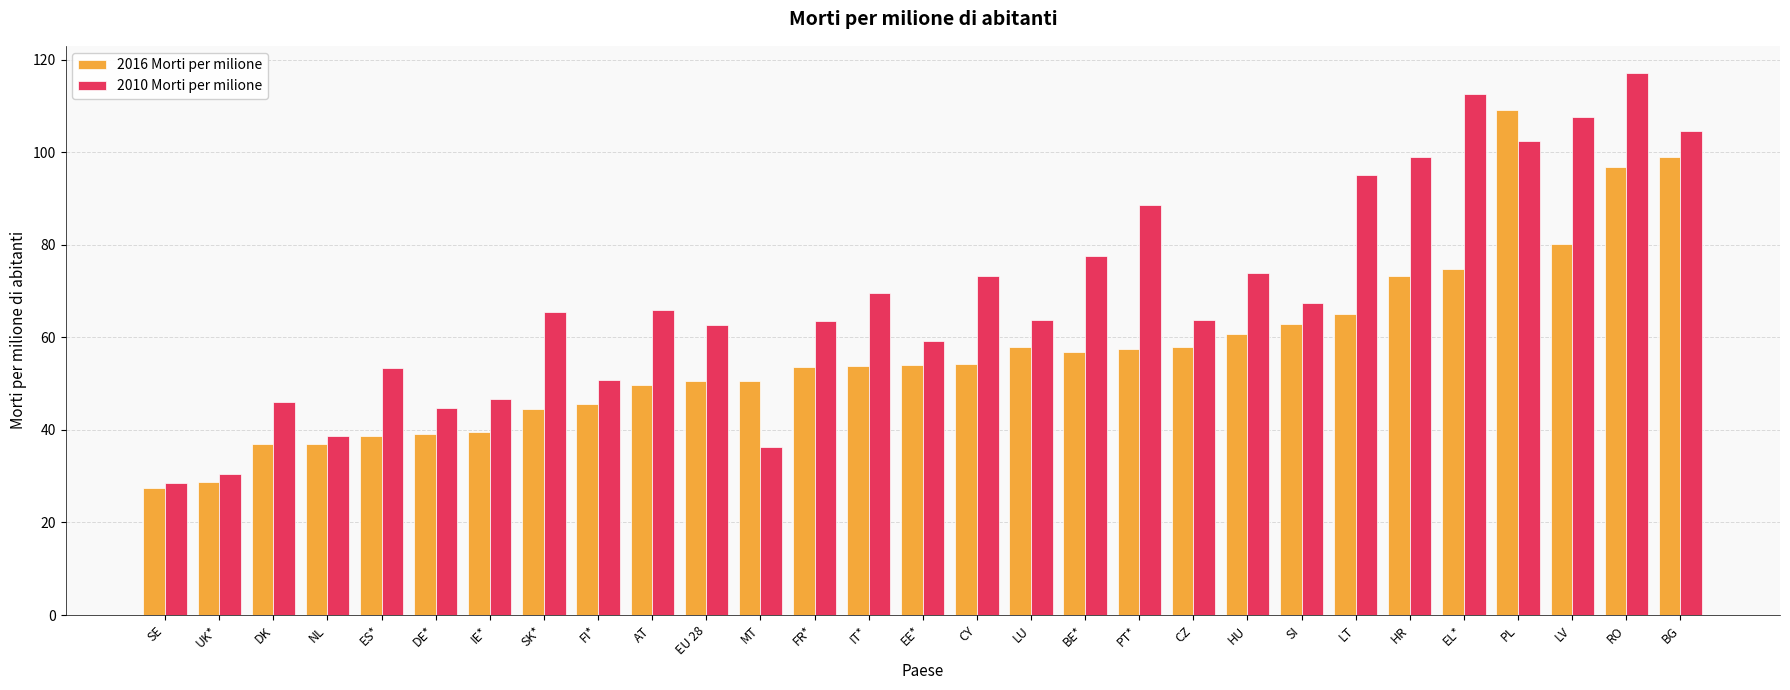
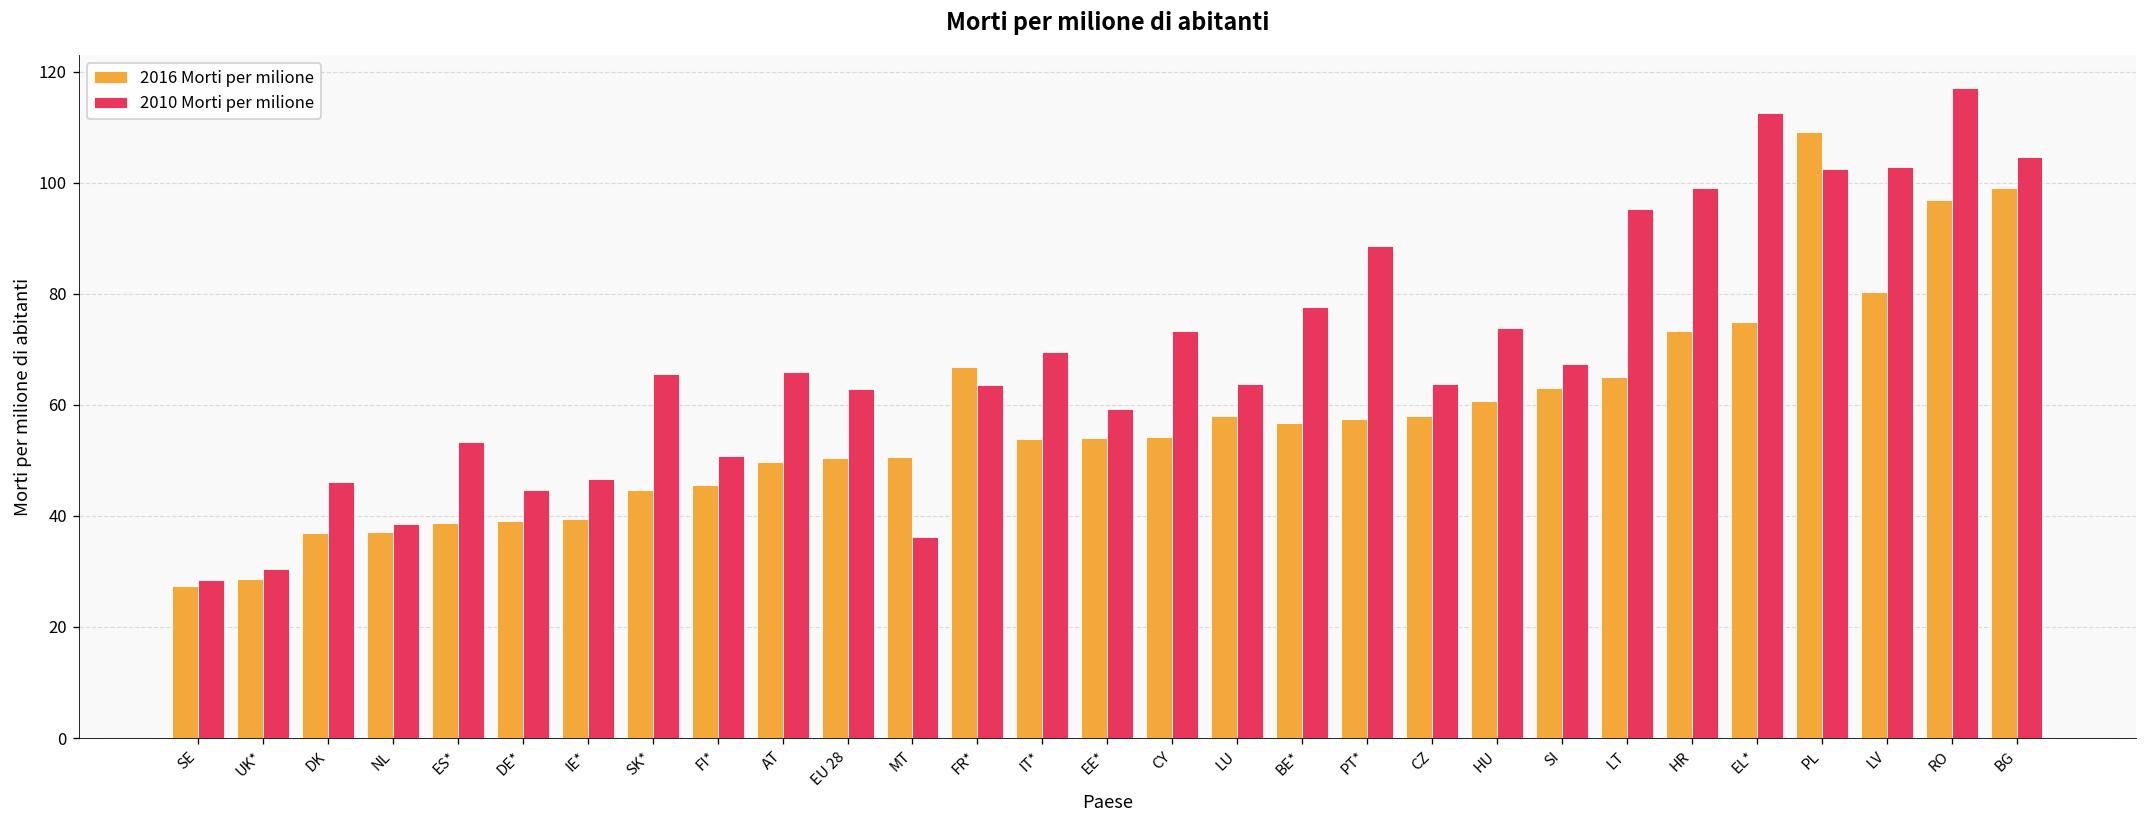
2016 Morti per milione, FR*: 53 -> 67
2010 Morti per milione, LV: 108 -> 103
